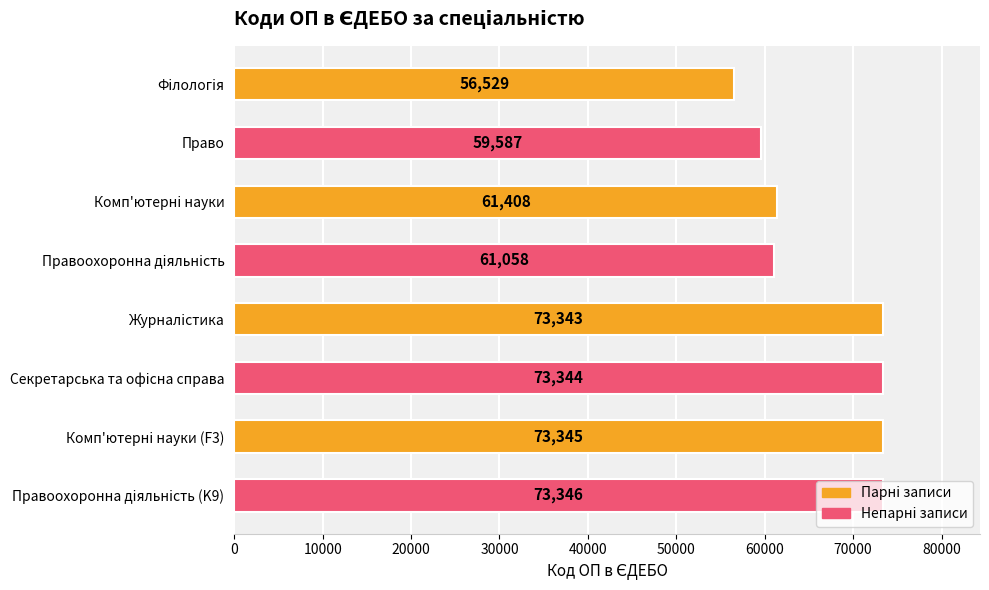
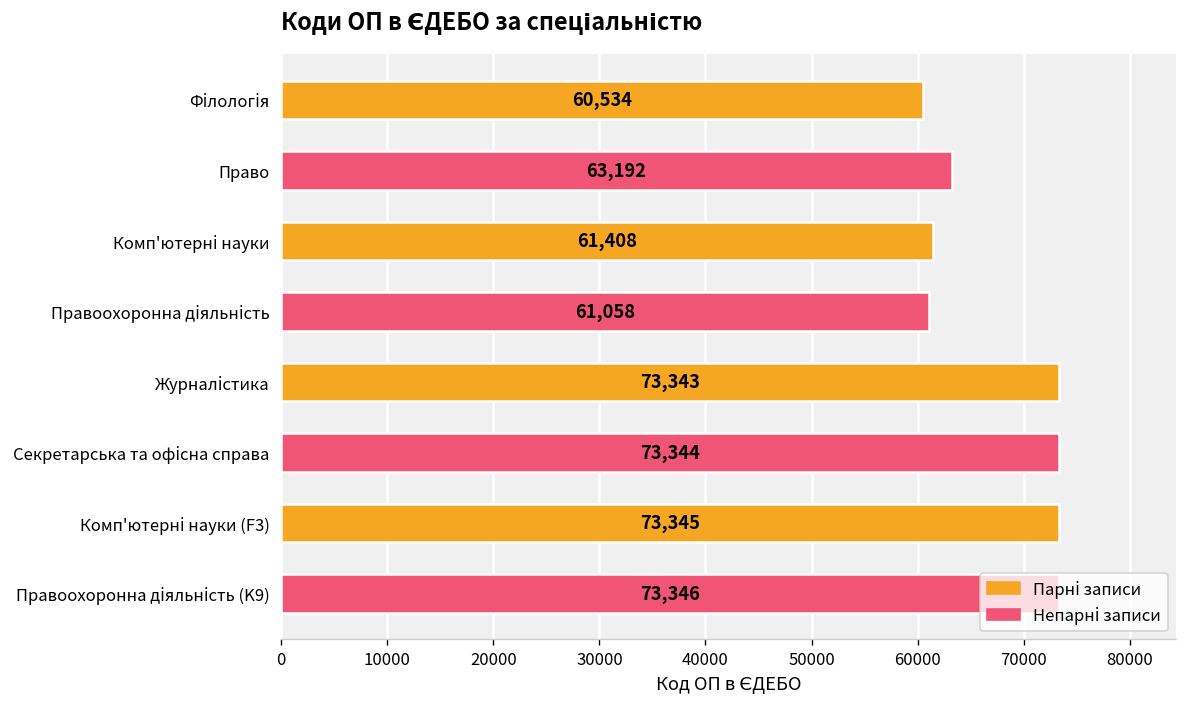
Філологія: 56,529 -> 60,534
Право: 59,587 -> 63,192
